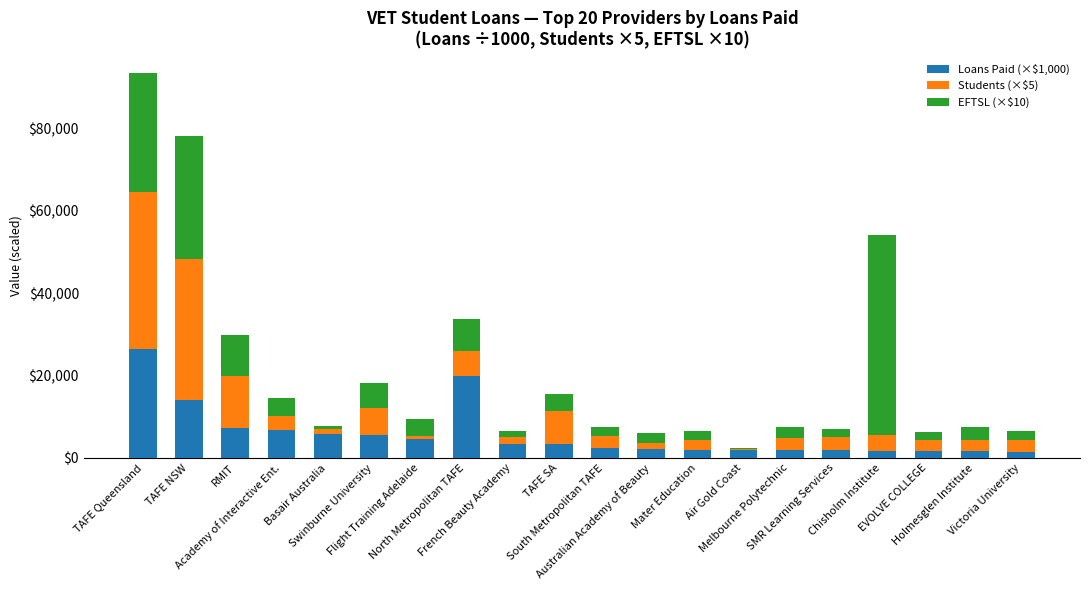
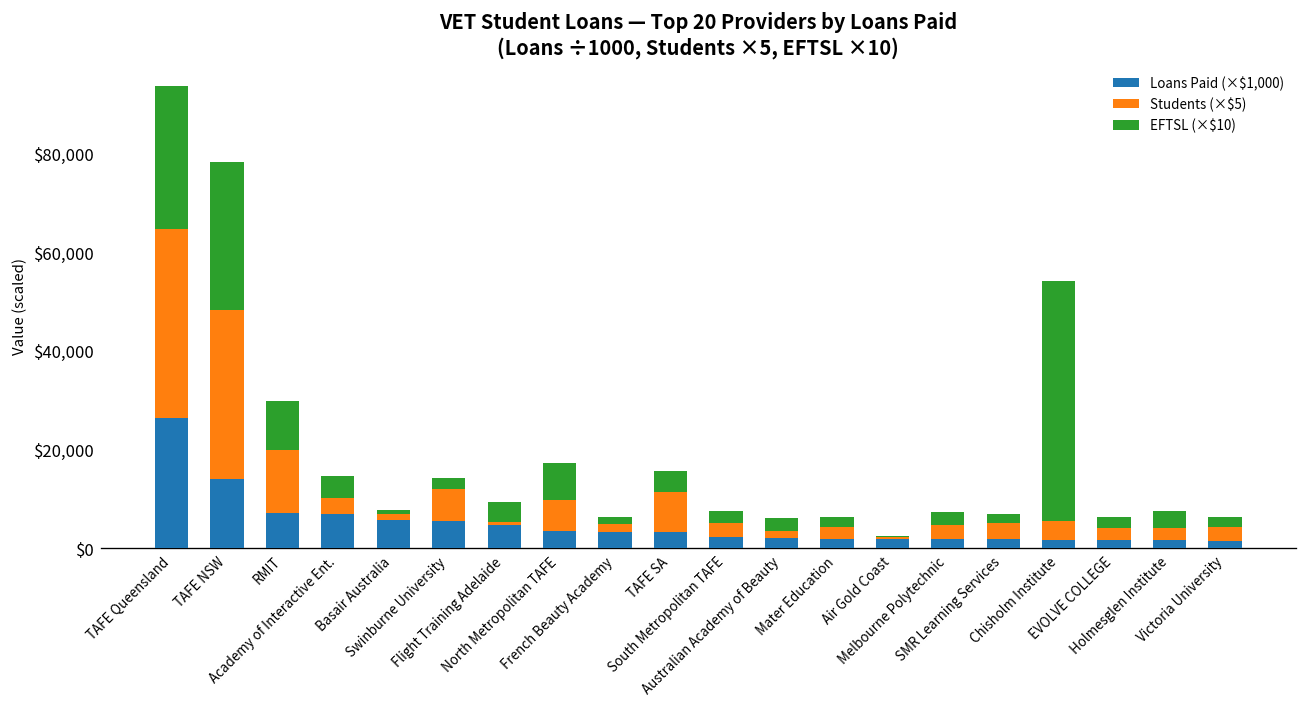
EFTSL (×$10), Swinburne University: $6,000 -> $2,000
Loans Paid (×$1,000), North Metropolitan TAFE: $20,000 -> $4,000
